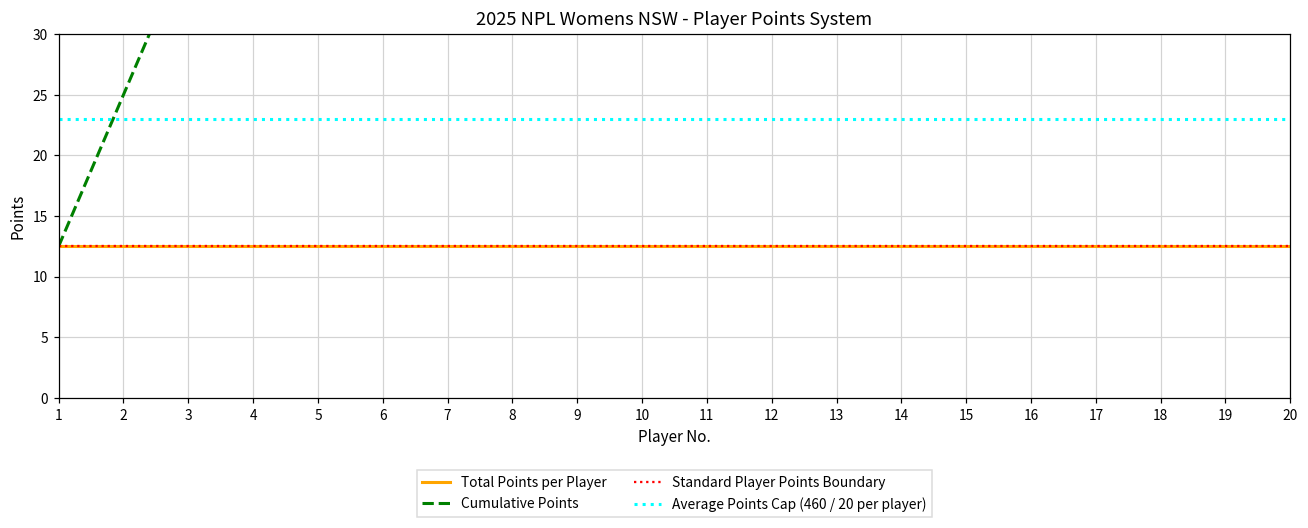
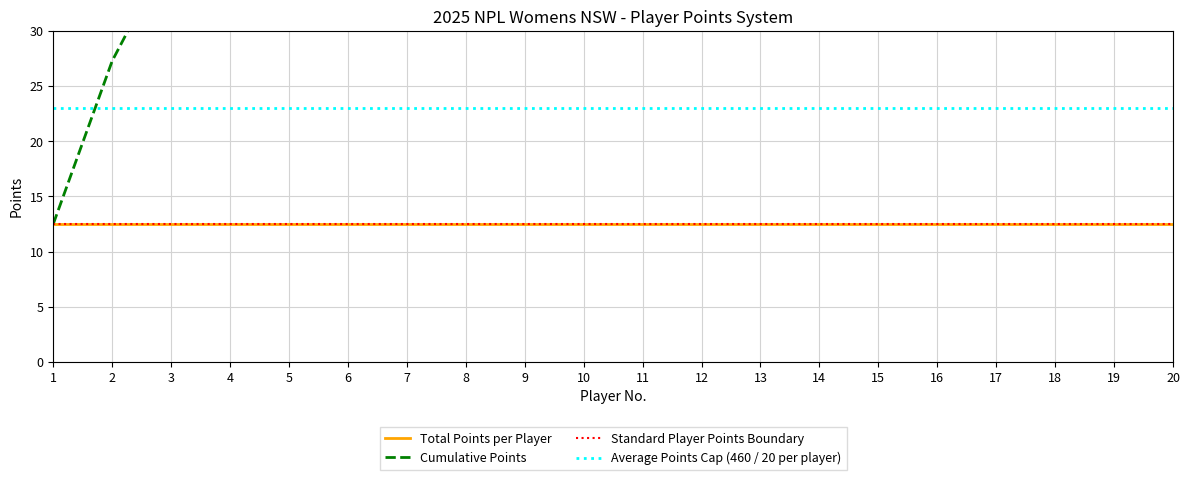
Cumulative Points, 2: 25.0 -> 27.3
